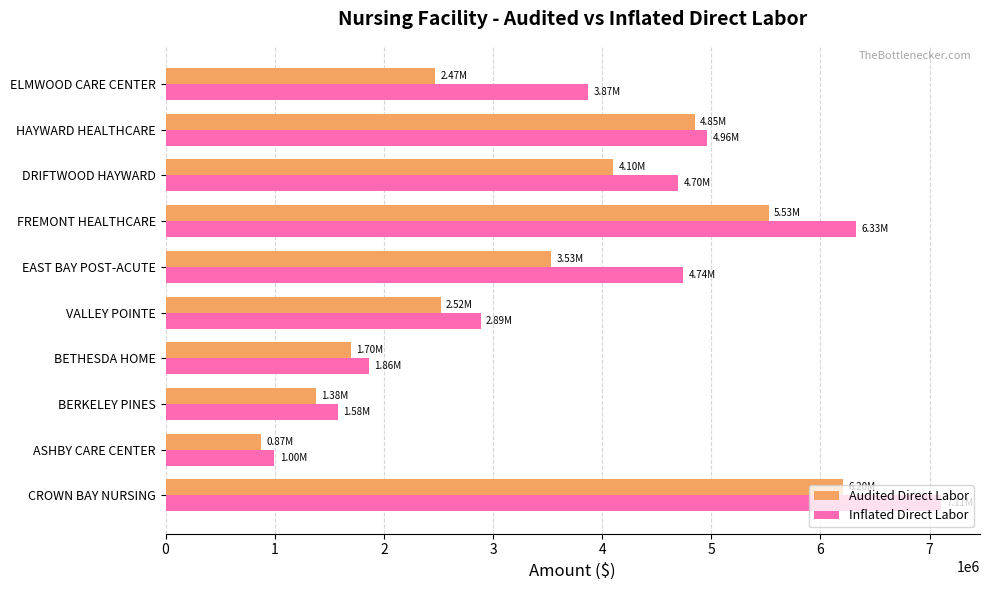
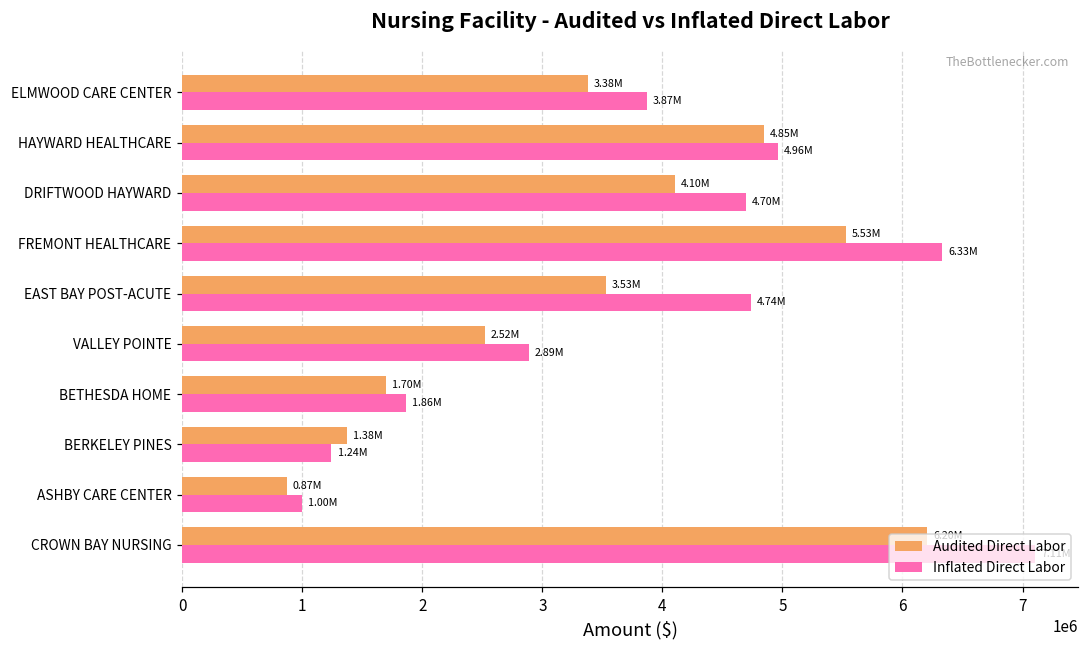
Audited Direct Labor, ELMWOOD CARE CENTER: 2.47M -> 3.38M
Inflated Direct Labor, BERKELEY PINES: 1.58M -> 1.24M
